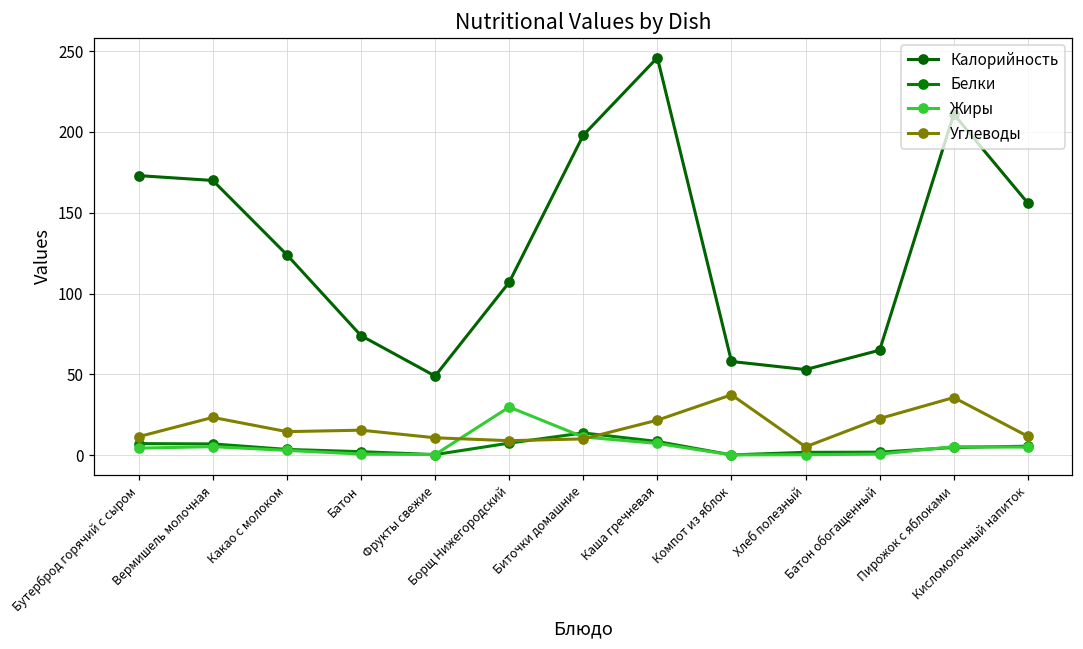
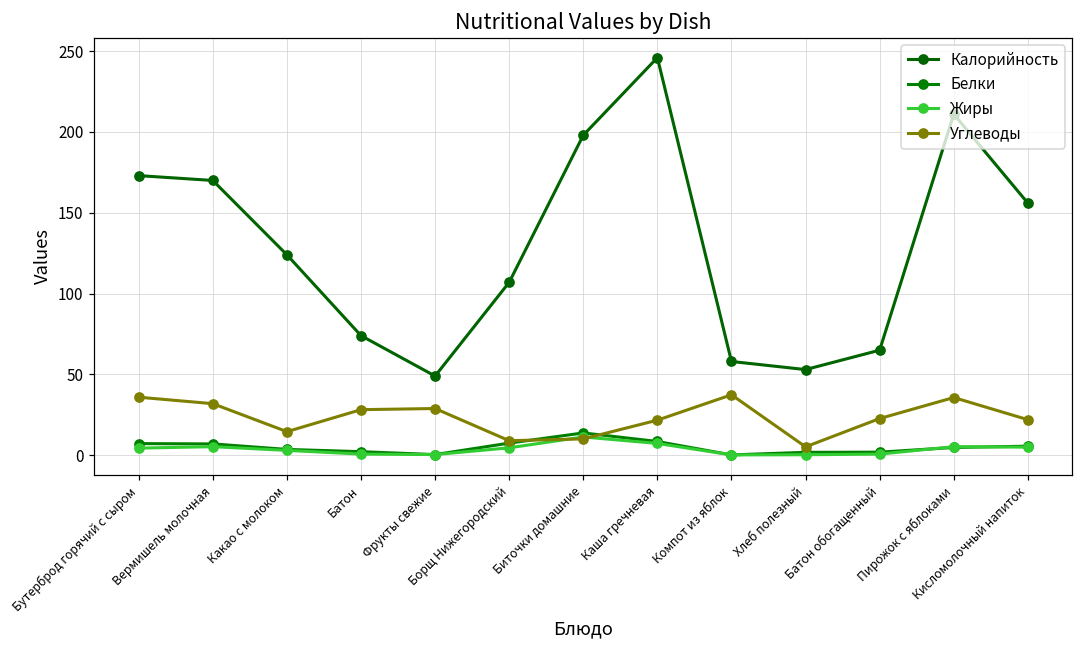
Углеводы, Бутерброд горячий с сыром: 12 -> 36
Углеводы, Вермишель молочная: 23 -> 32
Углеводы, Батон: 16 -> 28
Углеводы, Фрукты свежие: 11 -> 29
Жиры, Борщ Нижегородский: 30 -> 5
Углеводы, Кисломолочный напиток: 12 -> 22
